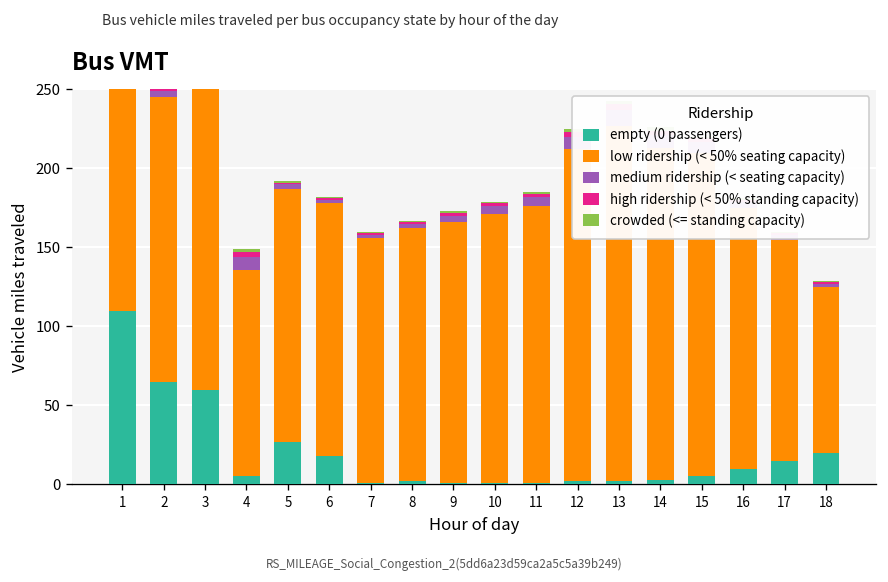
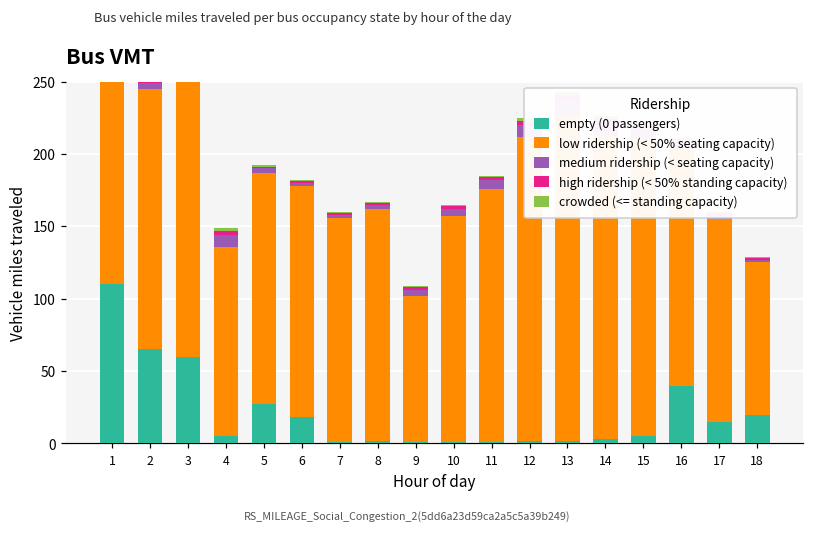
low ridership (< 50% seating capacity), 9: 165 -> 101
low ridership (< 50% seating capacity), 10: 170 -> 156
empty (0 passengers), 16: 10 -> 40
